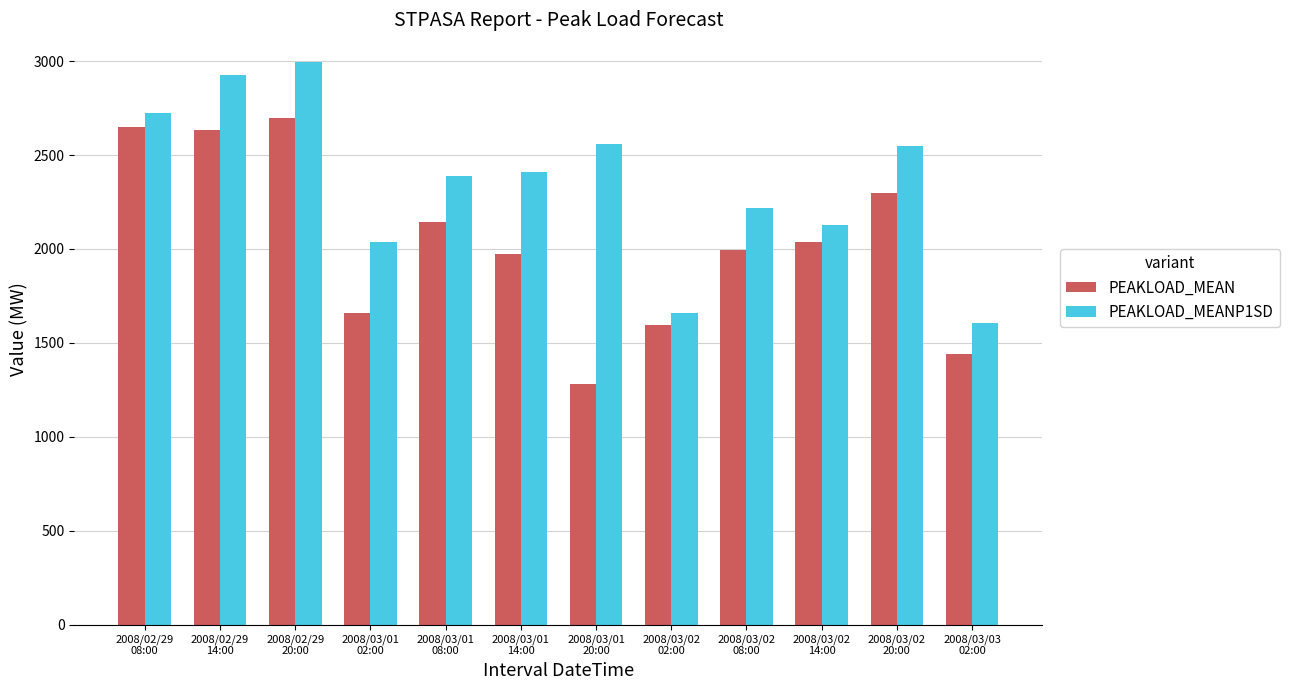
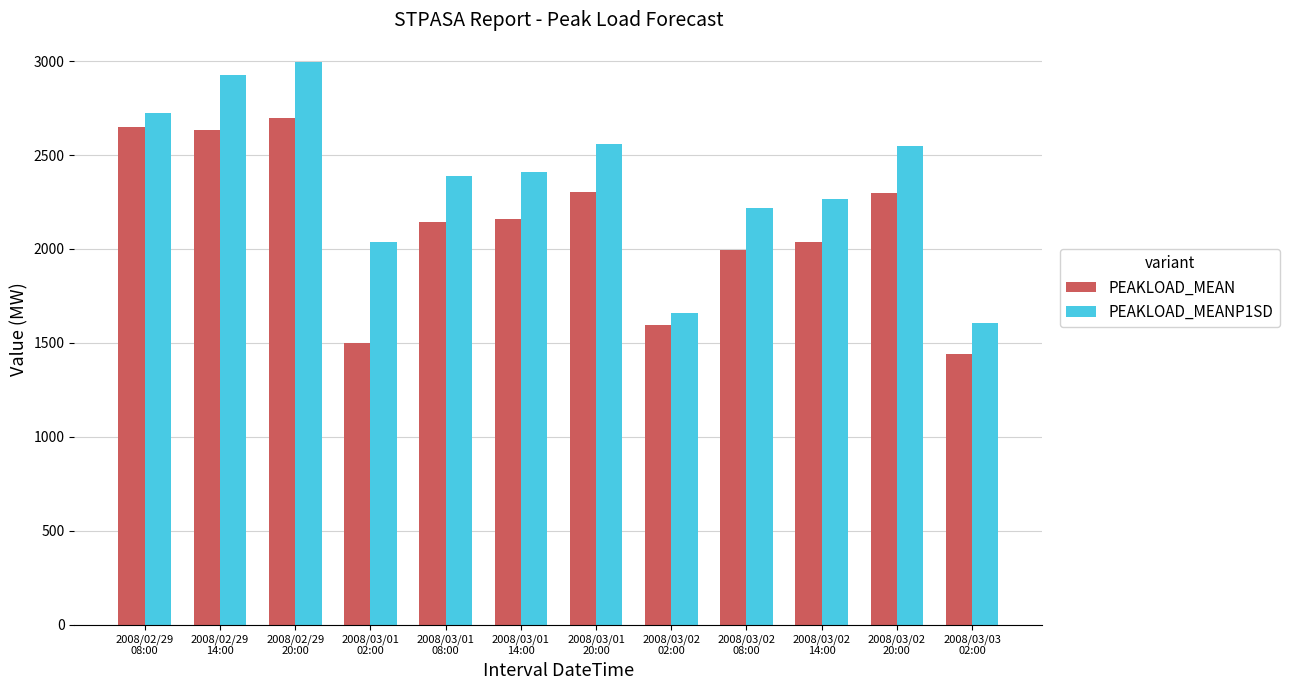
PEAKLOAD_MEAN, 2008/03/01 02:00: 1660 -> 1500
PEAKLOAD_MEAN, 2008/03/01 14:00: 1970 -> 2160
PEAKLOAD_MEAN, 2008/03/01 20:00: 1280 -> 2300
PEAKLOAD_MEANP1SD, 2008/03/02 14:00: 2130 -> 2260
